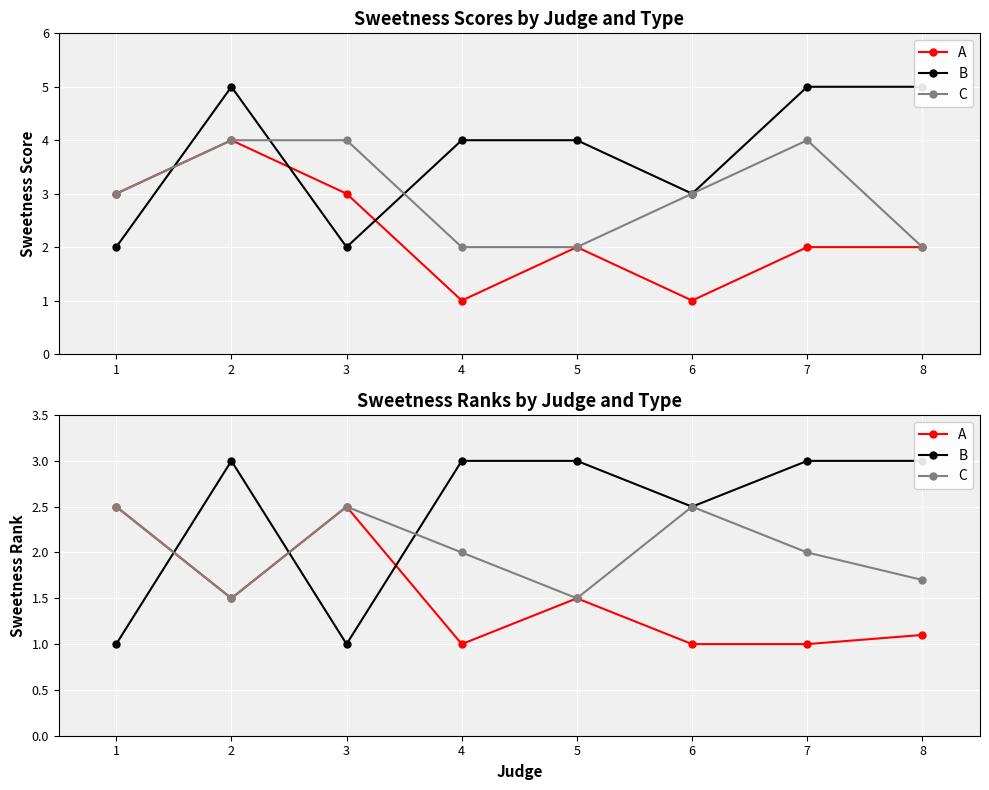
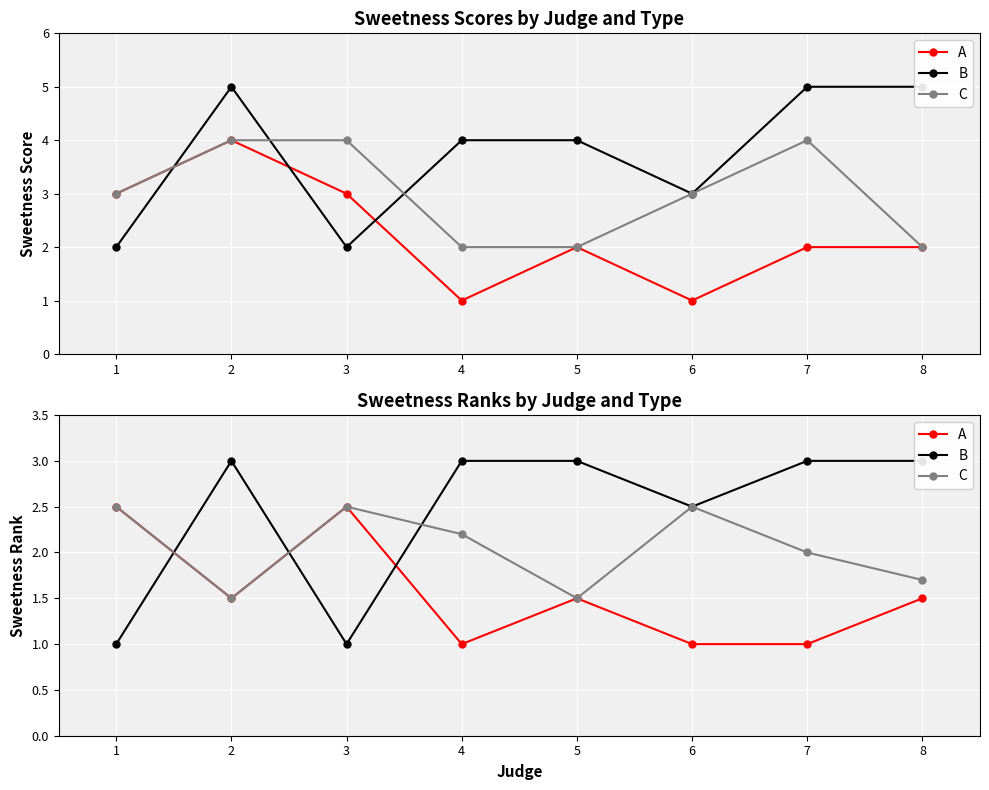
Sweetness Ranks by Judge and Type, C, 4: 2.0 -> 2.2
Sweetness Ranks by Judge and Type, A, 8: 1.1 -> 1.5
